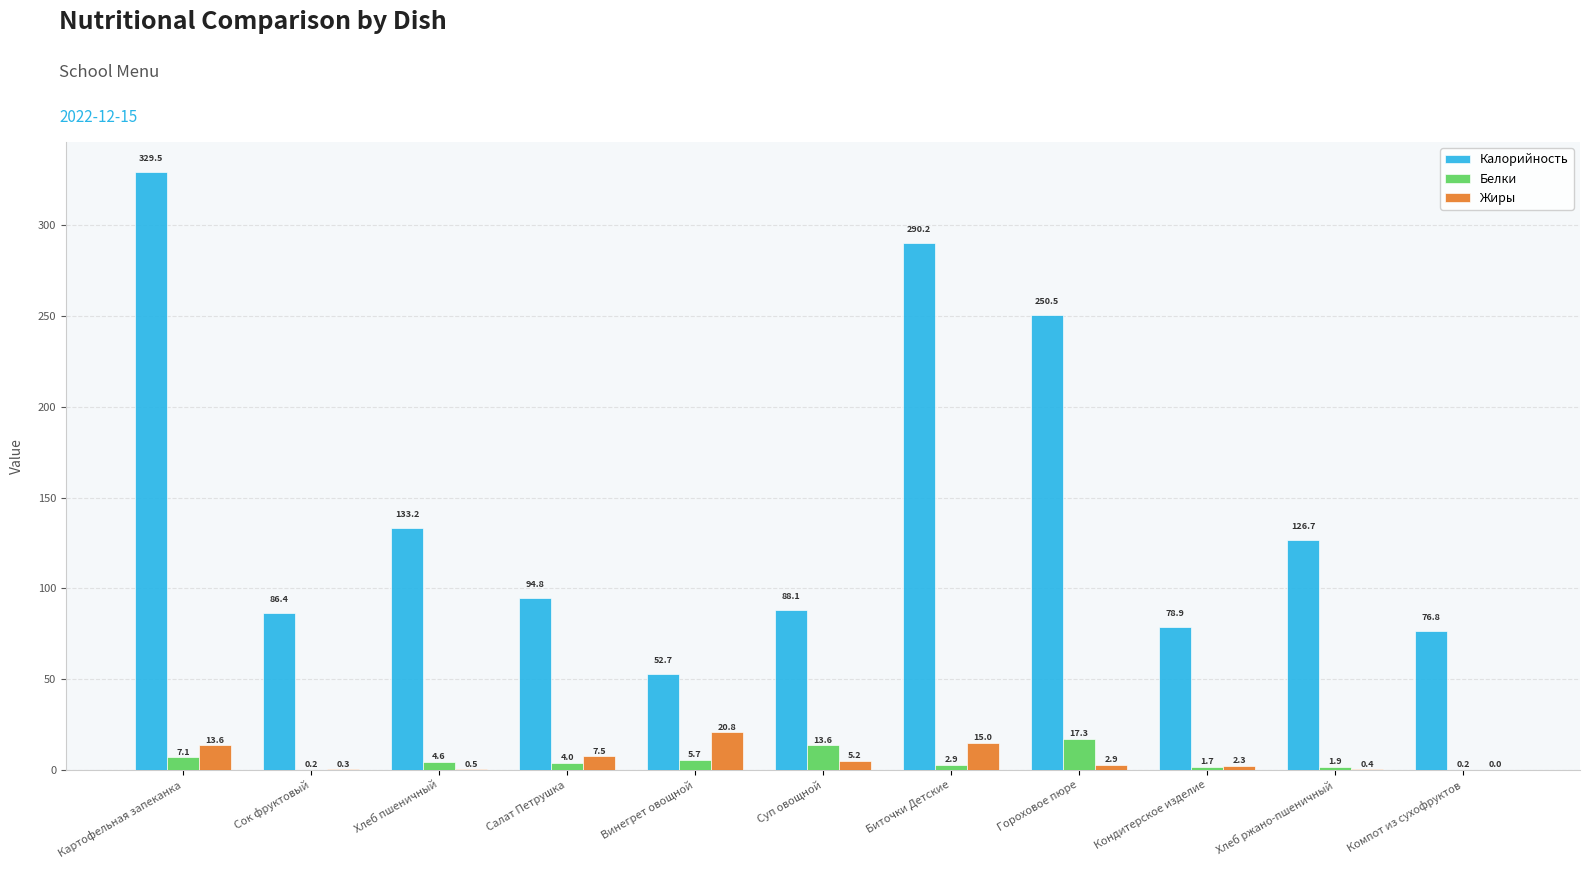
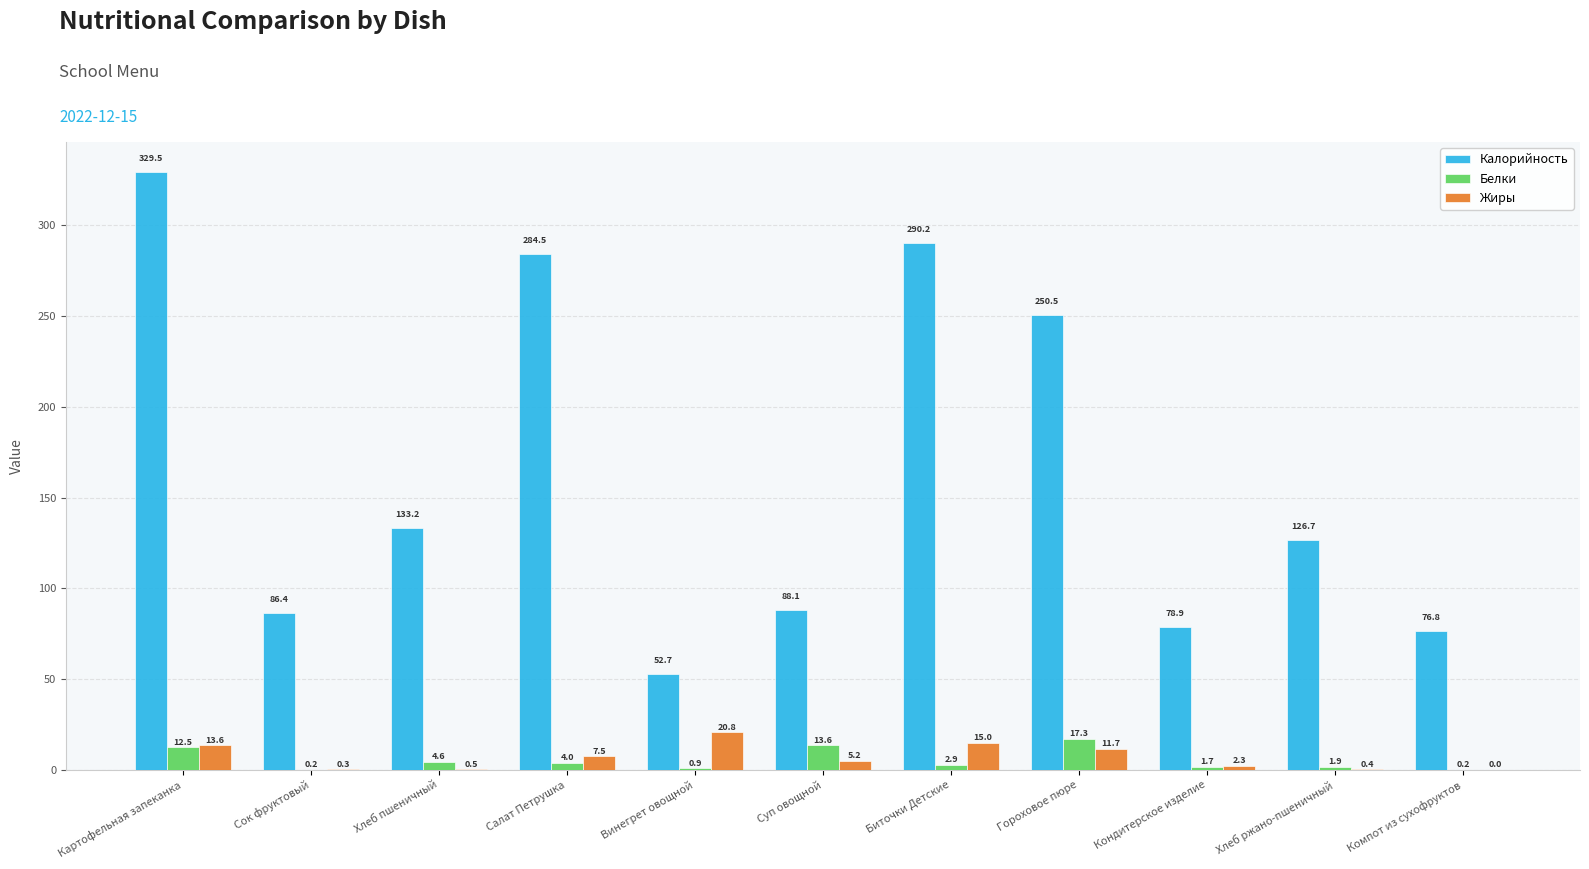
Белки, Картофельная запеканка: 7.1 -> 12.5
Калорийность, Салат Петрушка: 94.8 -> 284.5
Белки, Винегрет овощной: 5.7 -> 0.9
Жиры, Гороховое пюре: 2.9 -> 11.7
